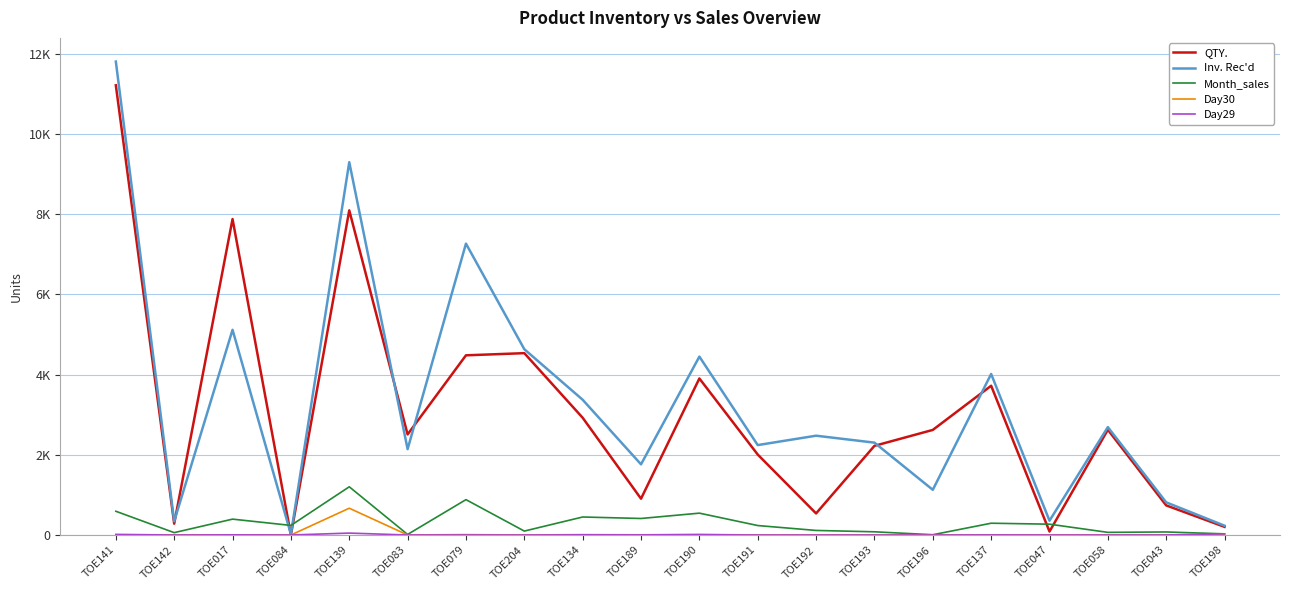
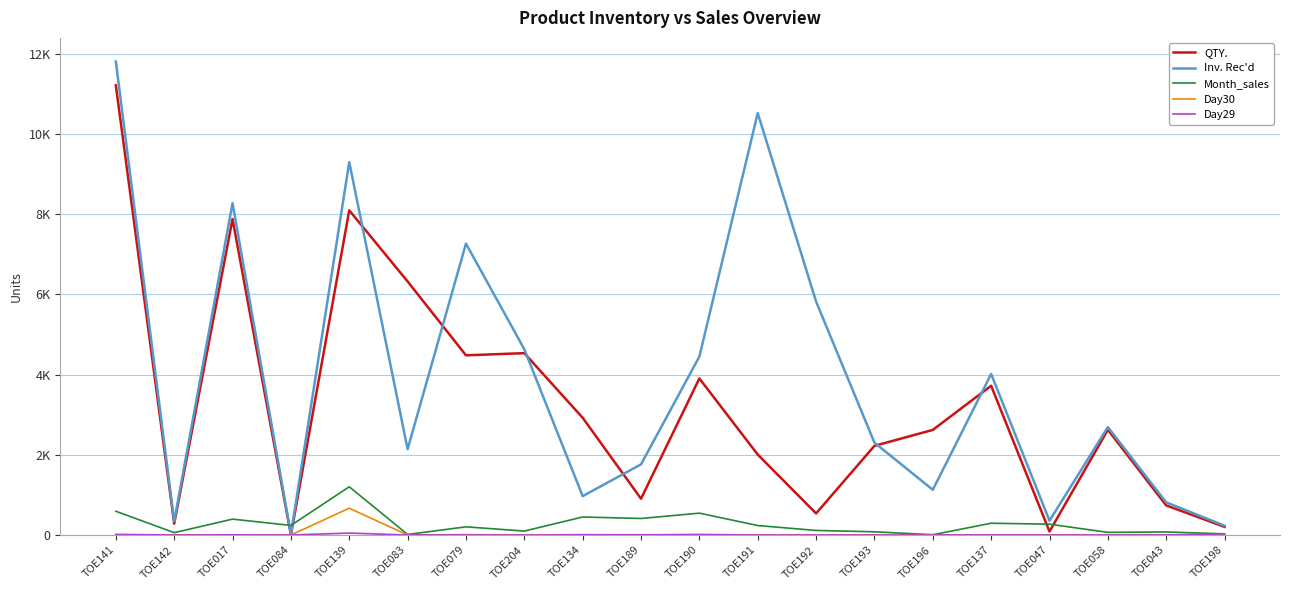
Inv. Rec'd, TOE017: 5100 -> 8300
QTY., TOE083: 2500 -> 6300
Month_sales, TOE079: 900 -> 200
Inv. Rec'd, TOE134: 3400 -> 1000
Inv. Rec'd, TOE191: 2200 -> 10500
Inv. Rec'd, TOE192: 2500 -> 5800
